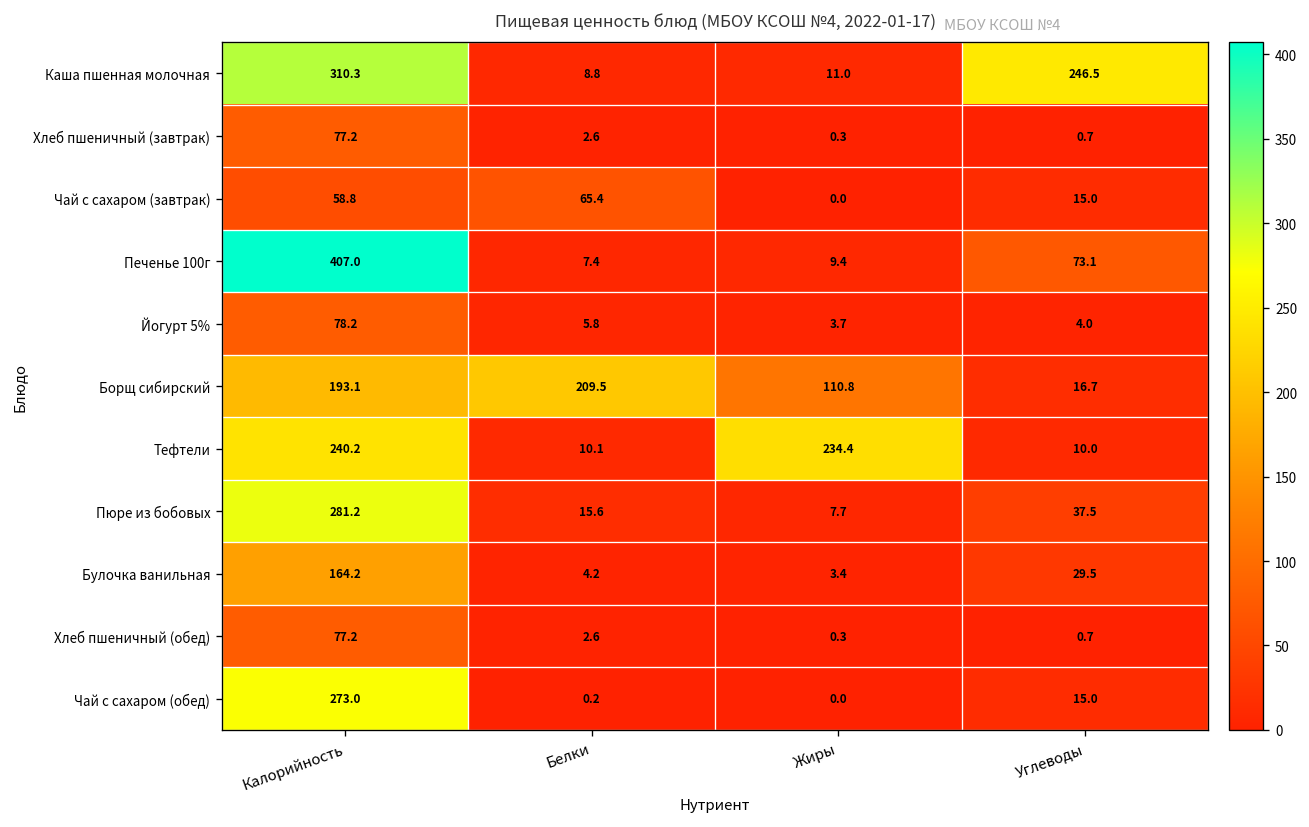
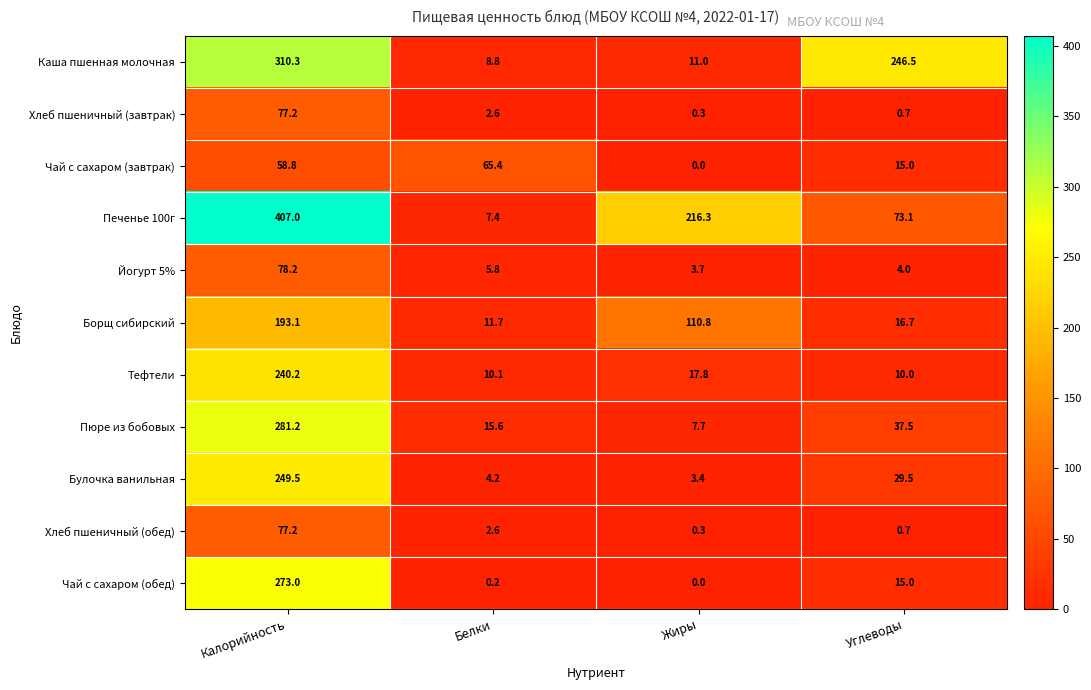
Печенье 100г, Жиры: 9.4 -> 216.3
Борщ сибирский, Белки: 209.5 -> 11.7
Тефтели, Жиры: 234.4 -> 17.8
Булочка ванильная, Калорийность: 164.2 -> 249.5
